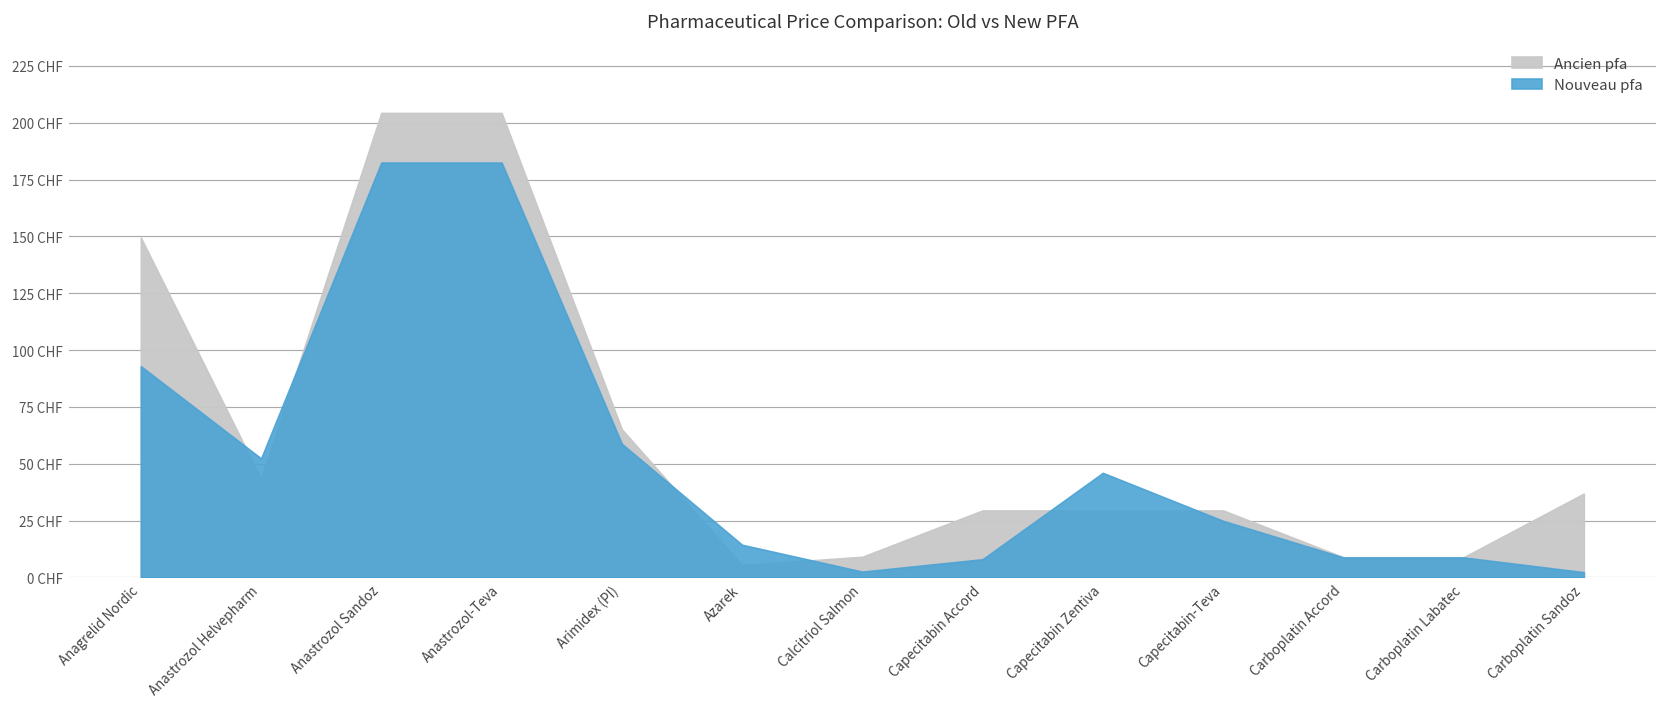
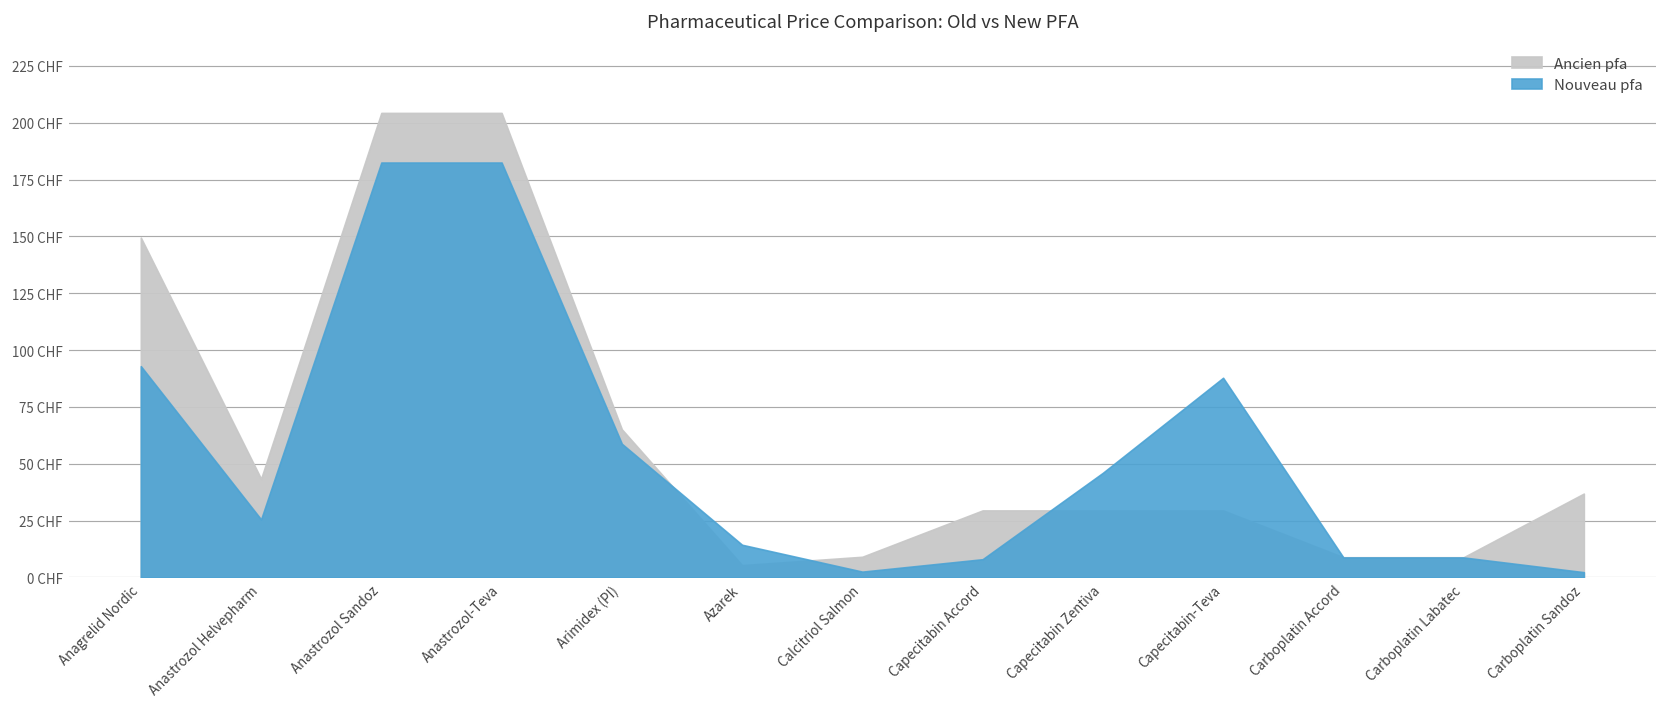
Nouveau pfa, Anastrozol Helvepharm: 52 CHF -> 25 CHF
Nouveau pfa, Capecitabin-Teva: 25 CHF -> 88 CHF
